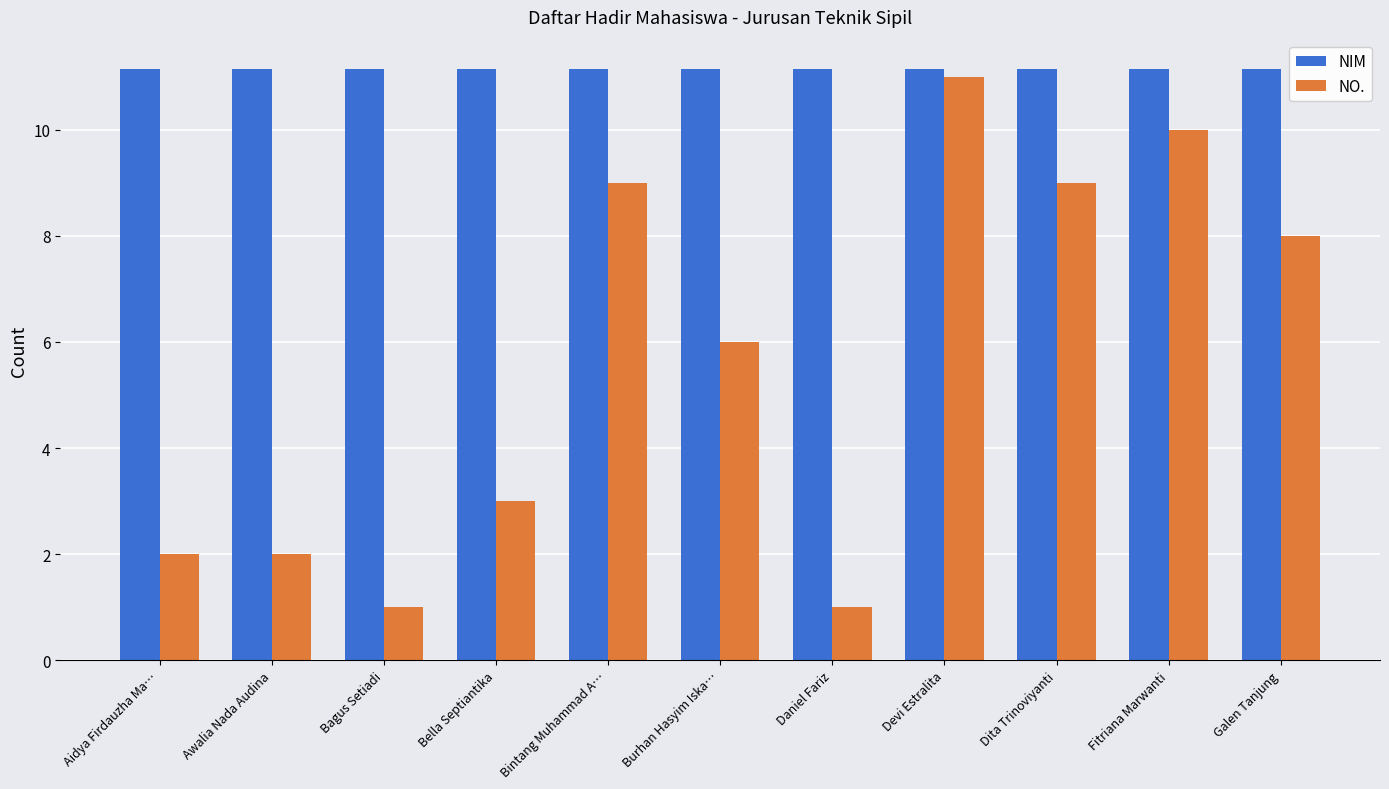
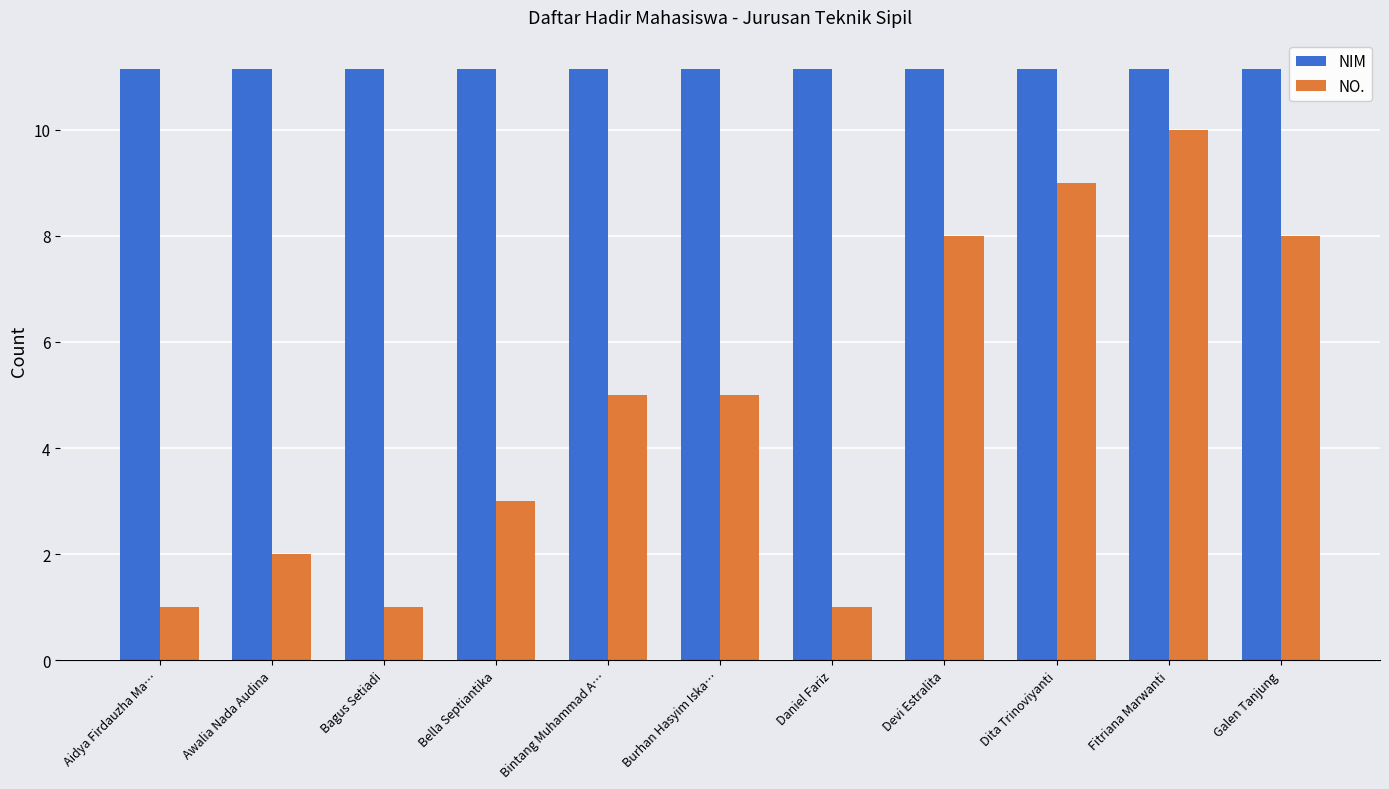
NO., Aidya Firdauzha Ma…: 2 -> 1
NO., Bintang Muhammad A…: 9 -> 5
NO., Burhan Hasyim Iska…: 6 -> 5
NO., Devi Estralita: 11 -> 8
